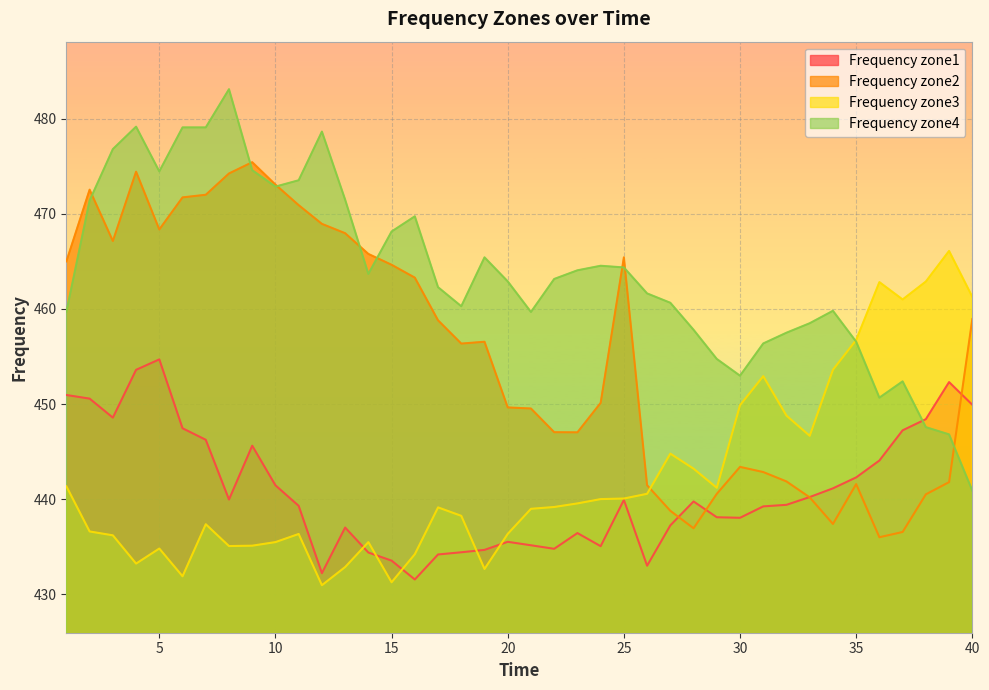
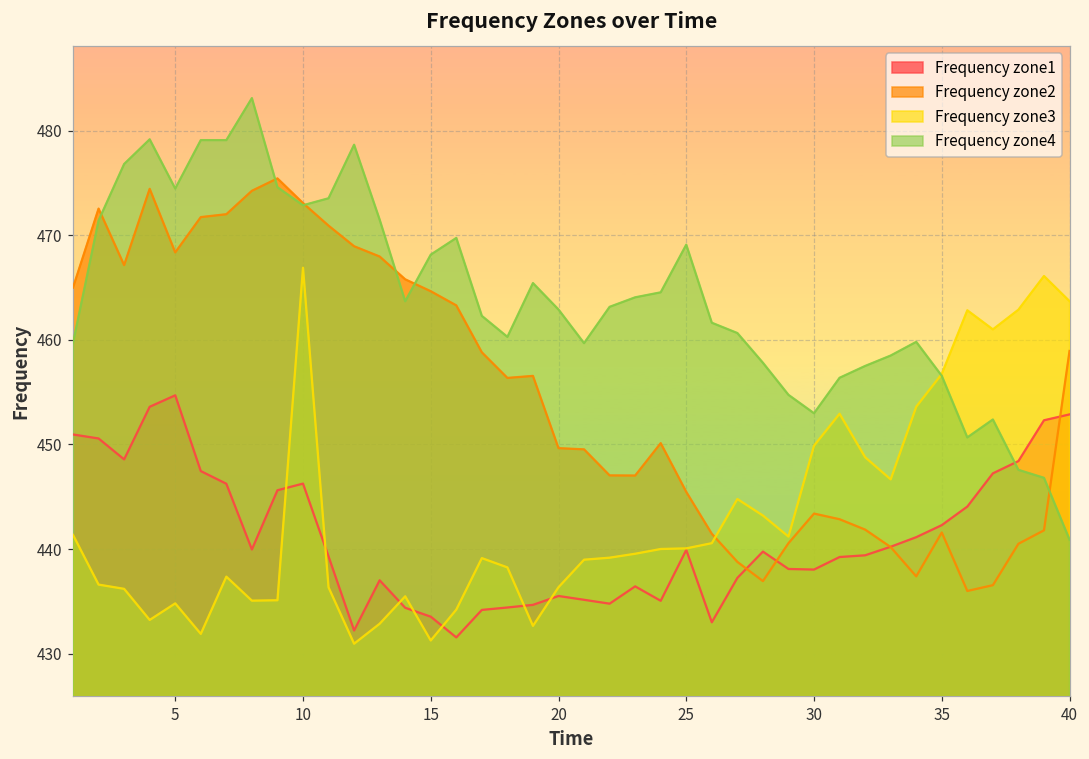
Frequency zone1, 10: 441 -> 446
Frequency zone3, 10: 435 -> 467
Frequency zone2, 25: 465 -> 445
Frequency zone4, 25: 464 -> 469
Frequency zone1, 40: 450 -> 453
Frequency zone3, 40: 461 -> 464
